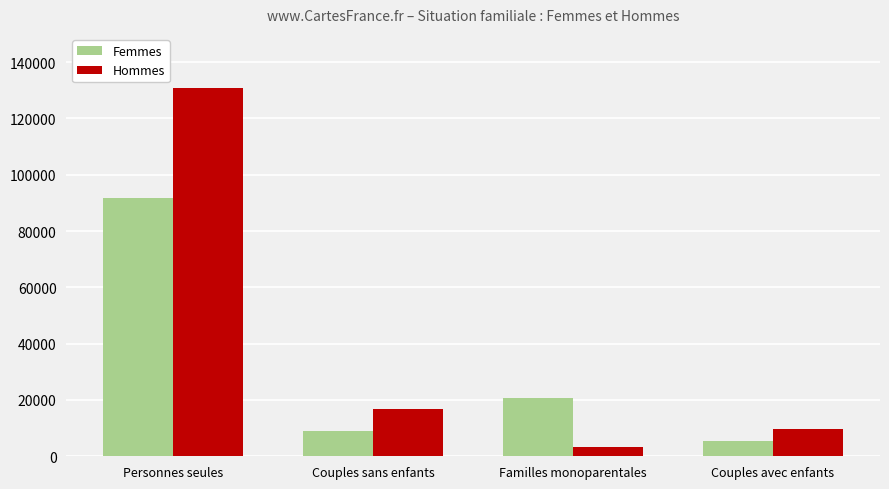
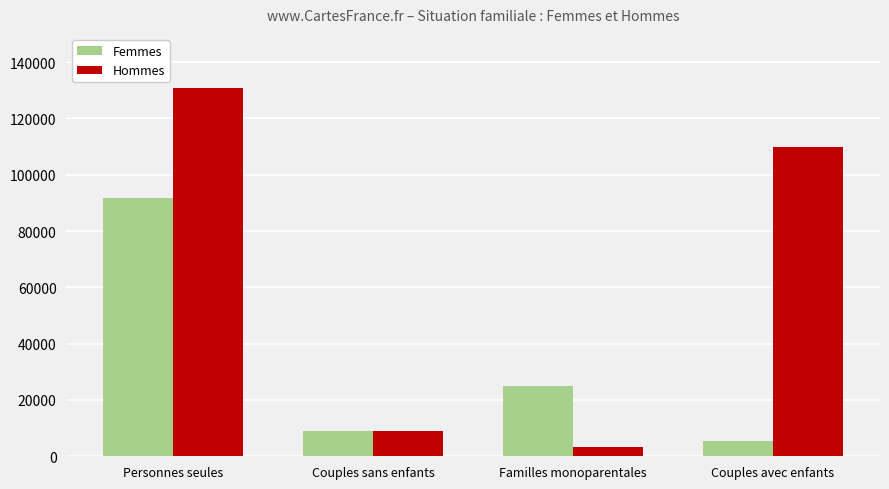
Hommes, Couples sans enfants: 17000 -> 9000
Femmes, Familles monoparentales: 21000 -> 25000
Hommes, Couples avec enfants: 10000 -> 110000
